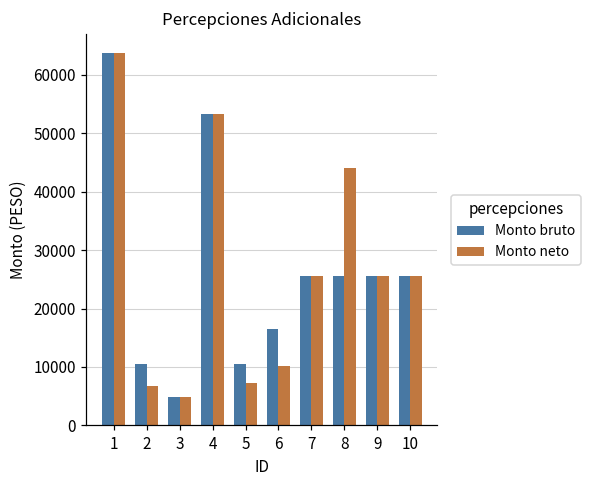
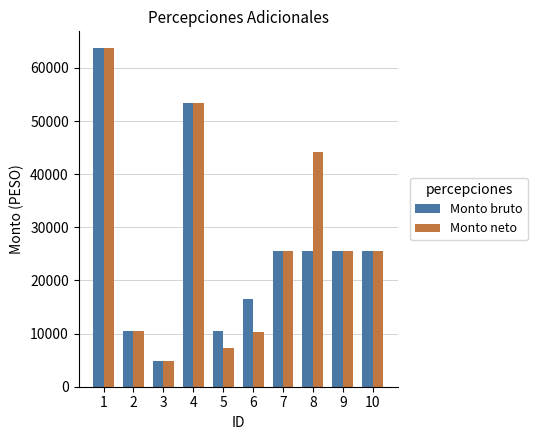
Monto neto, 2: 7000 -> 10000
